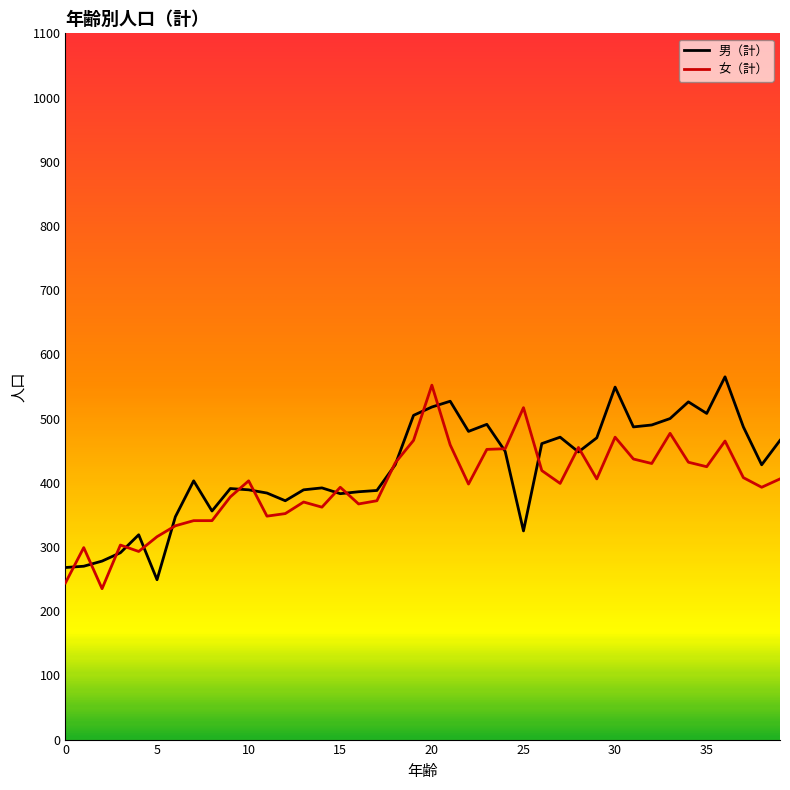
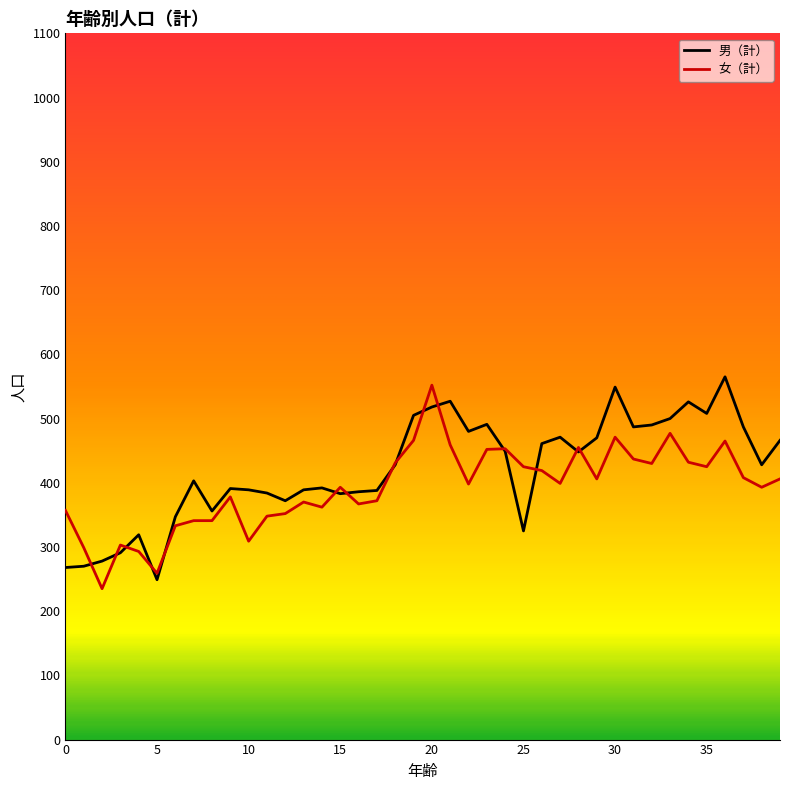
女（計）, 0: 240 -> 360
女（計）, 5: 320 -> 260
女（計）, 10: 400 -> 310
女（計）, 25: 520 -> 430
